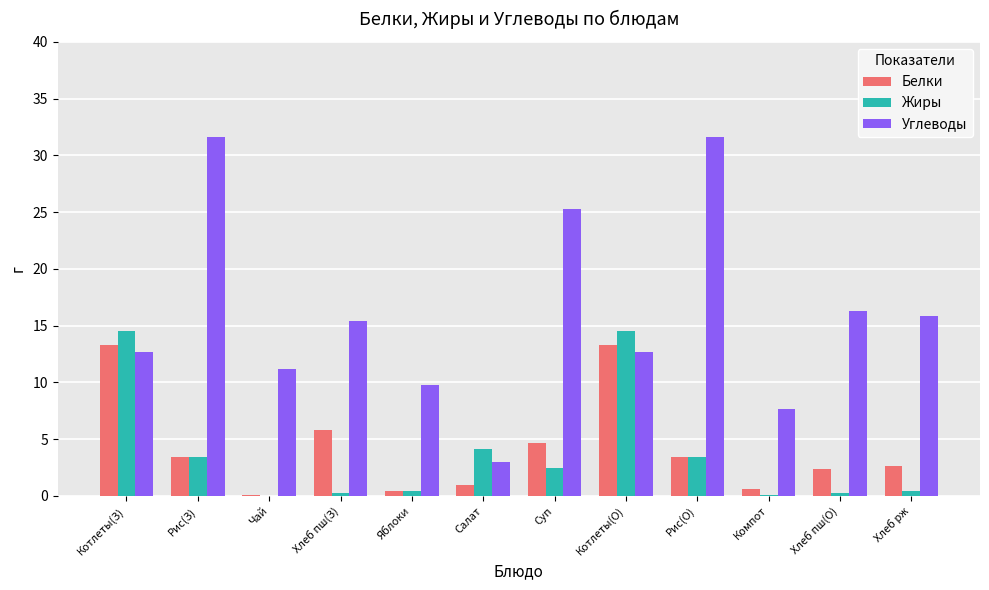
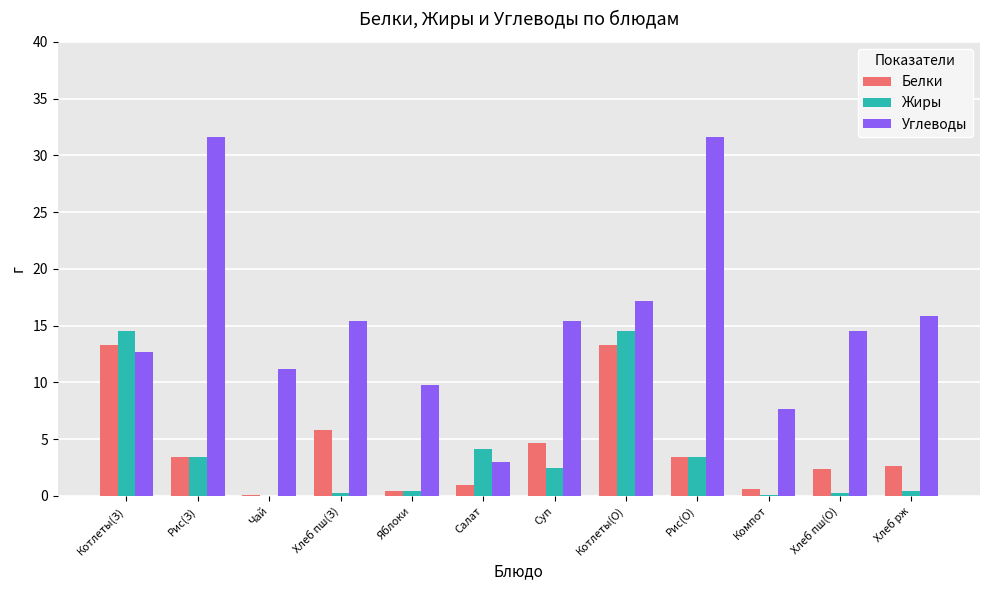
Углеводы, Суп: 25.3 -> 15.4
Углеводы, Котлеты(О): 12.7 -> 17.2
Углеводы, Хлеб пш(О): 16.3 -> 14.5
